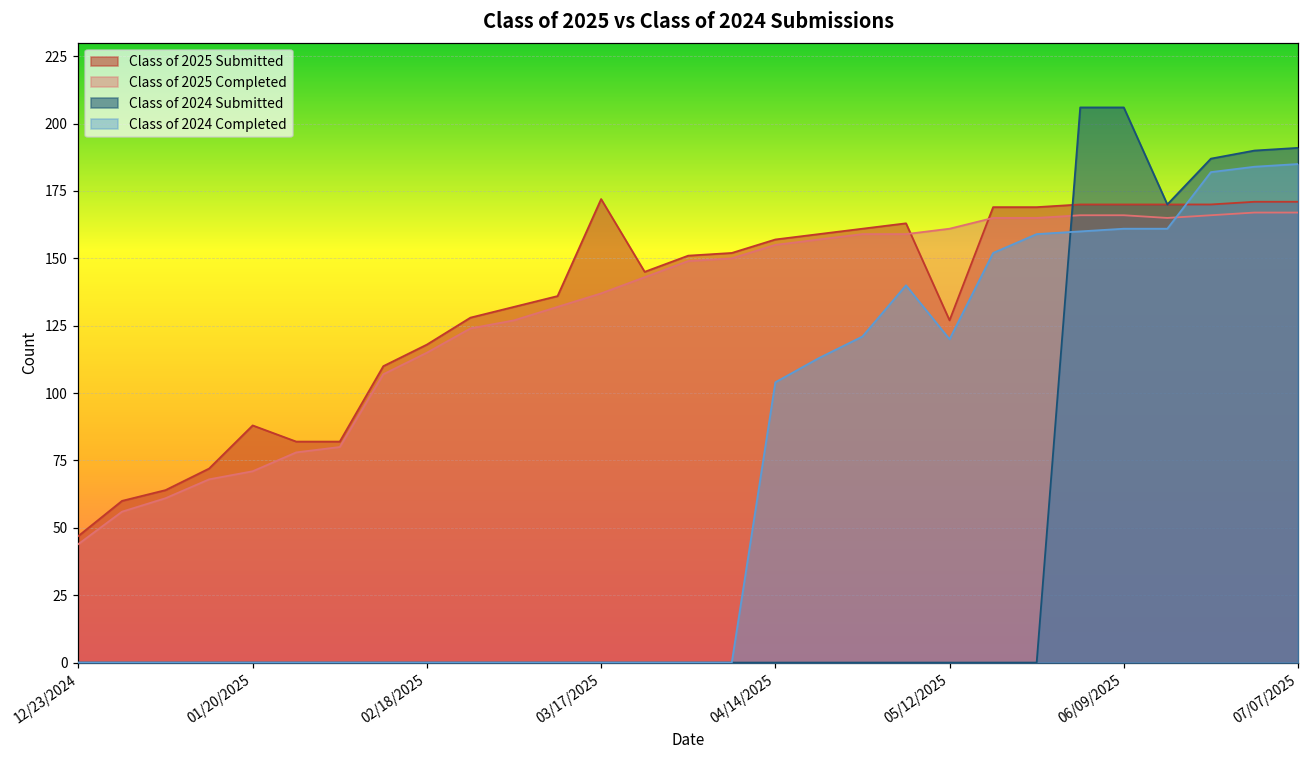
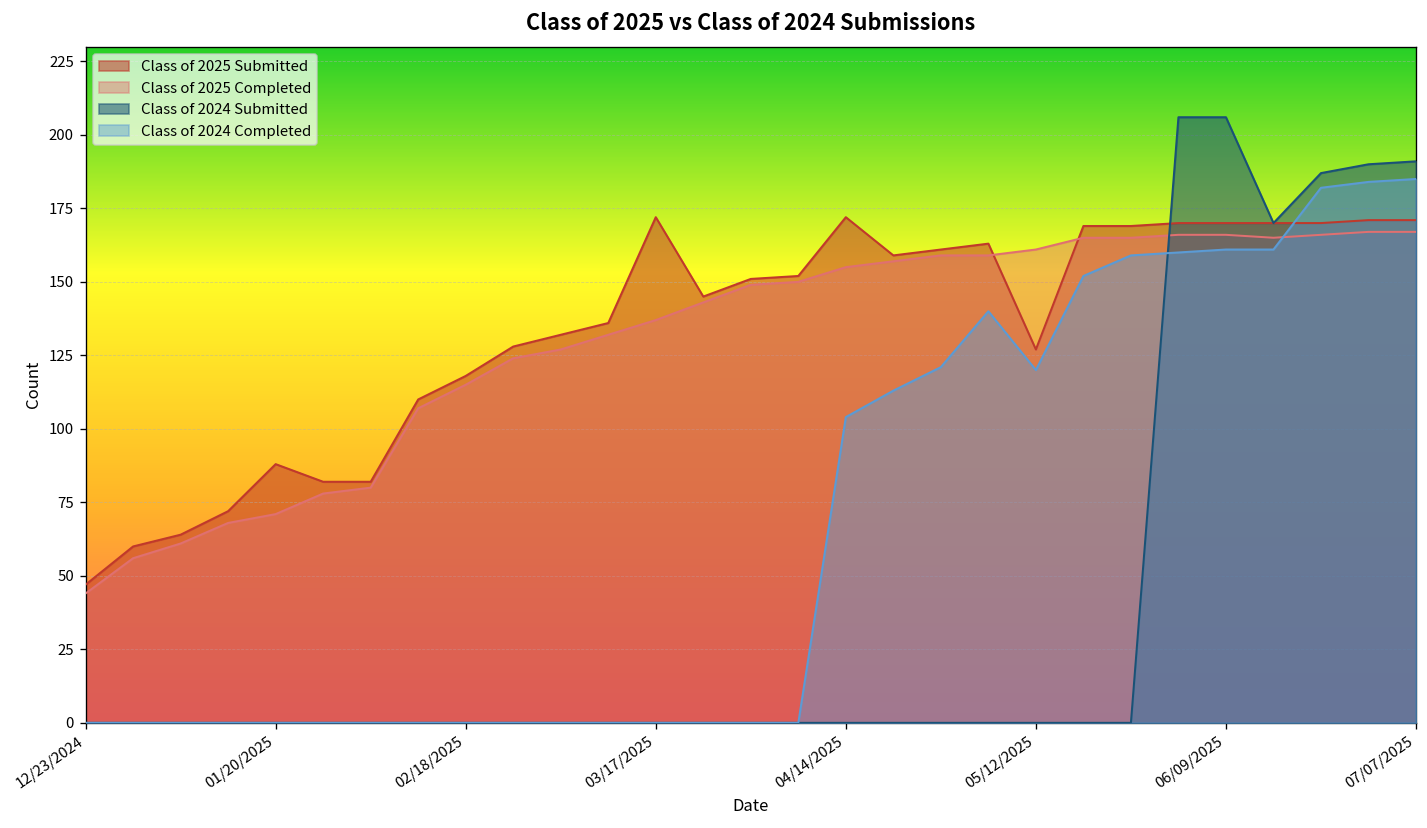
Class of 2025 Submitted, 04/14/2025: 157 -> 172
